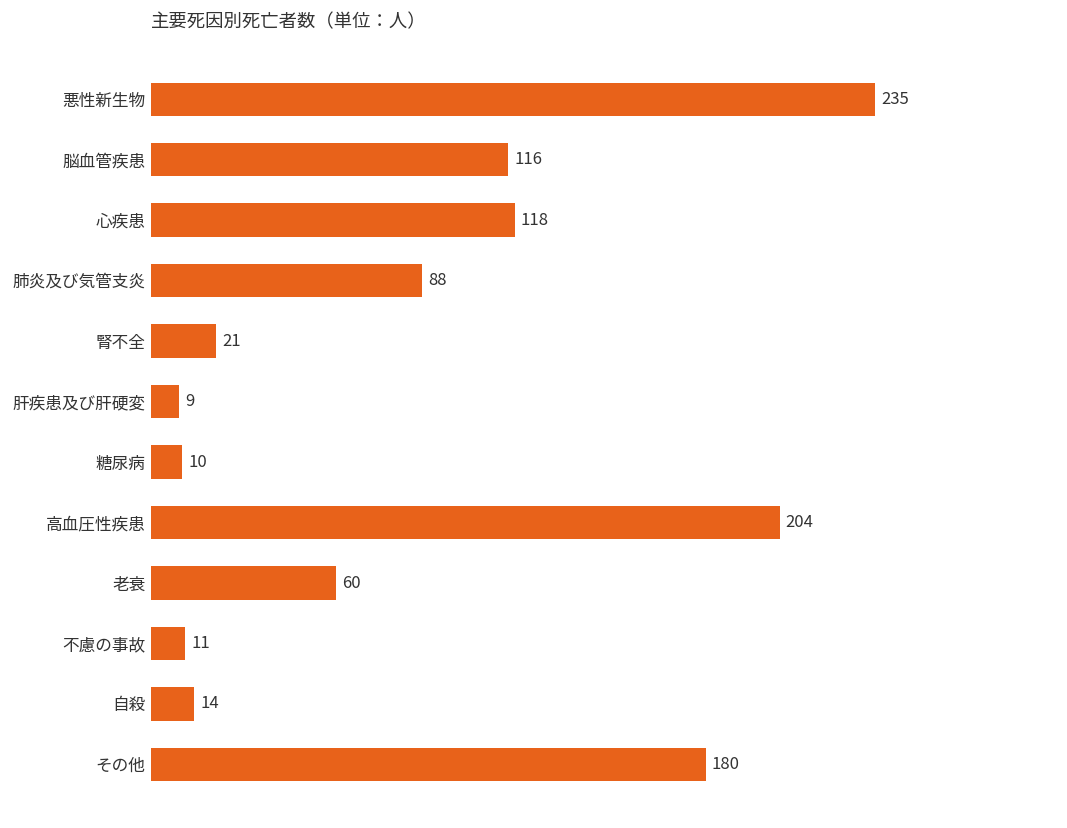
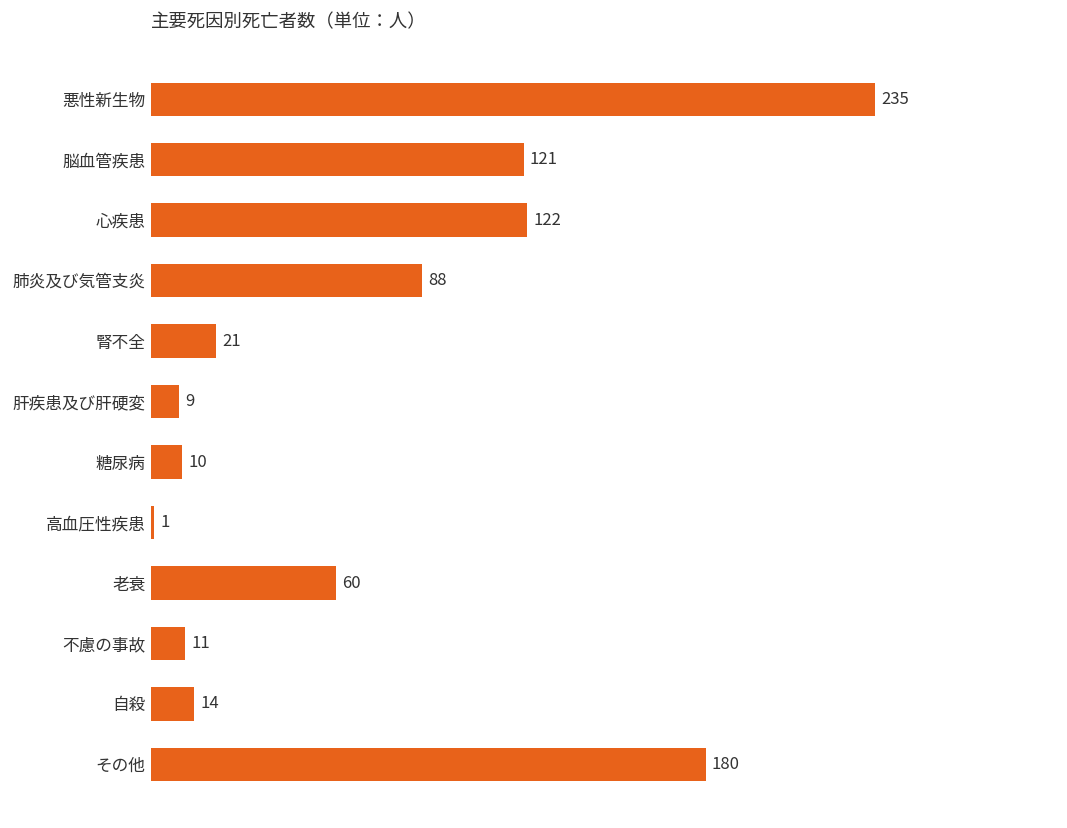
脳血管疾患: 116 -> 121
心疾患: 118 -> 122
高血圧性疾患: 204 -> 1
